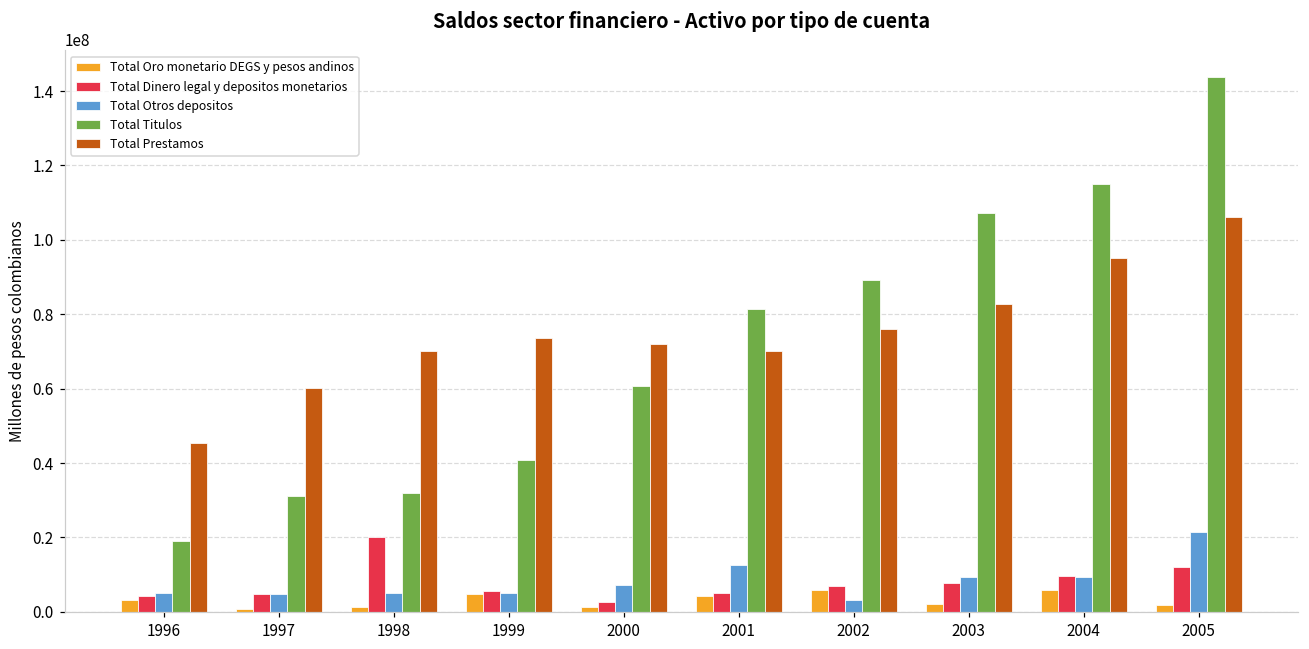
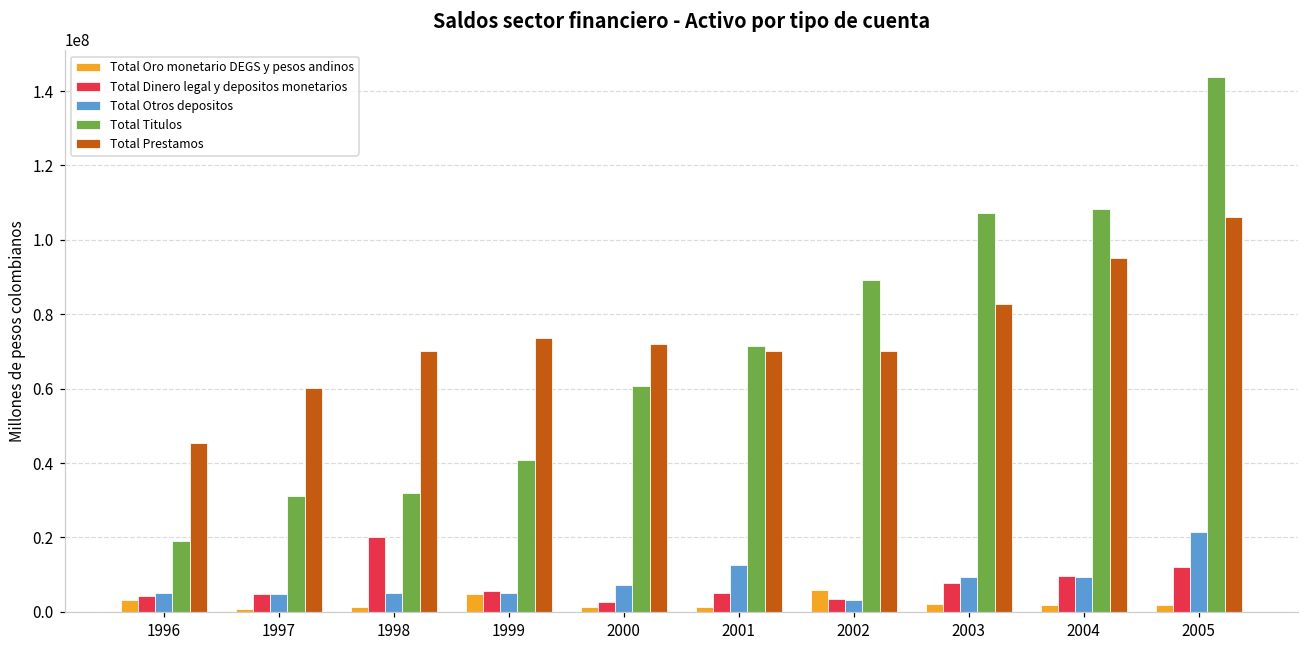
Total Oro monetario DEGS y pesos andinos, 2001: 4000000 -> 1000000
Total Titulos, 2001: 81000000 -> 72000000
Total Dinero legal y depositos monetarios, 2002: 7000000 -> 3000000
Total Prestamos, 2002: 76000000 -> 70000000
Total Oro monetario DEGS y pesos andinos, 2004: 6000000 -> 2000000
Total Titulos, 2004: 115000000 -> 108000000
